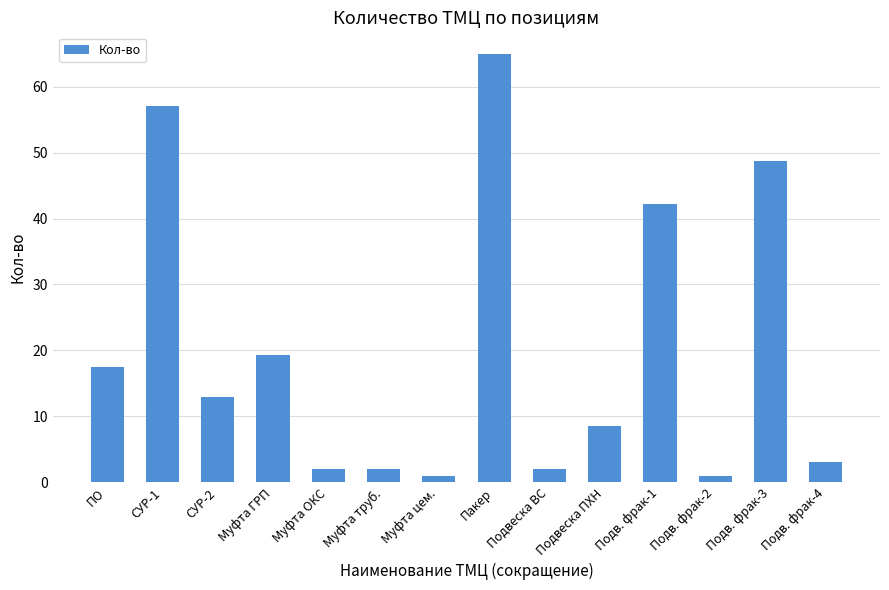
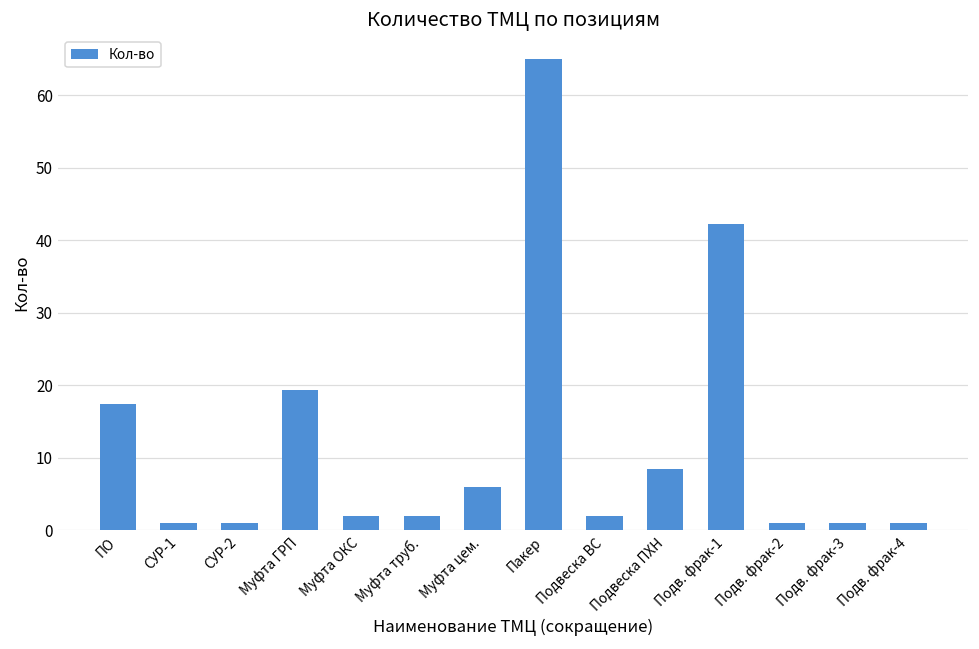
СУР-1: 57 -> 1
СУР-2: 13 -> 1
Муфта цем.: 1 -> 6
Подв. фрак-3: 49 -> 1
Подв. фрак-4: 3 -> 1
